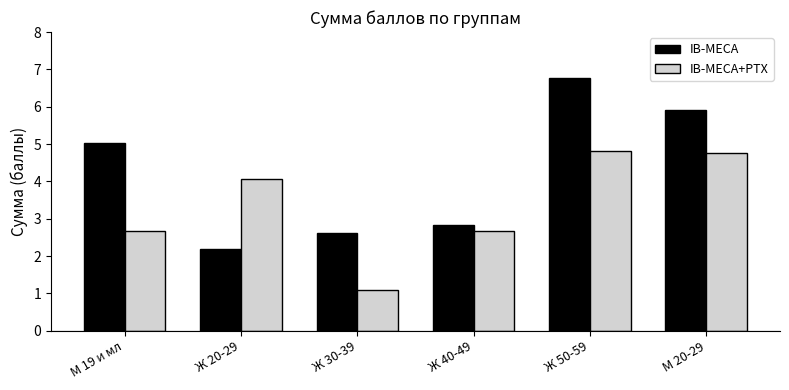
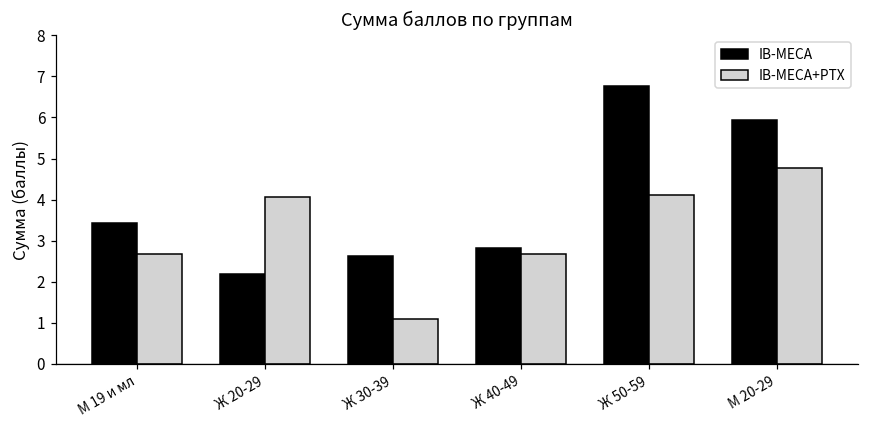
IB-MECA, М 19 и мл: 5.0 -> 3.4
IB-MECA+PTX, Ж 50-59: 4.8 -> 4.1
